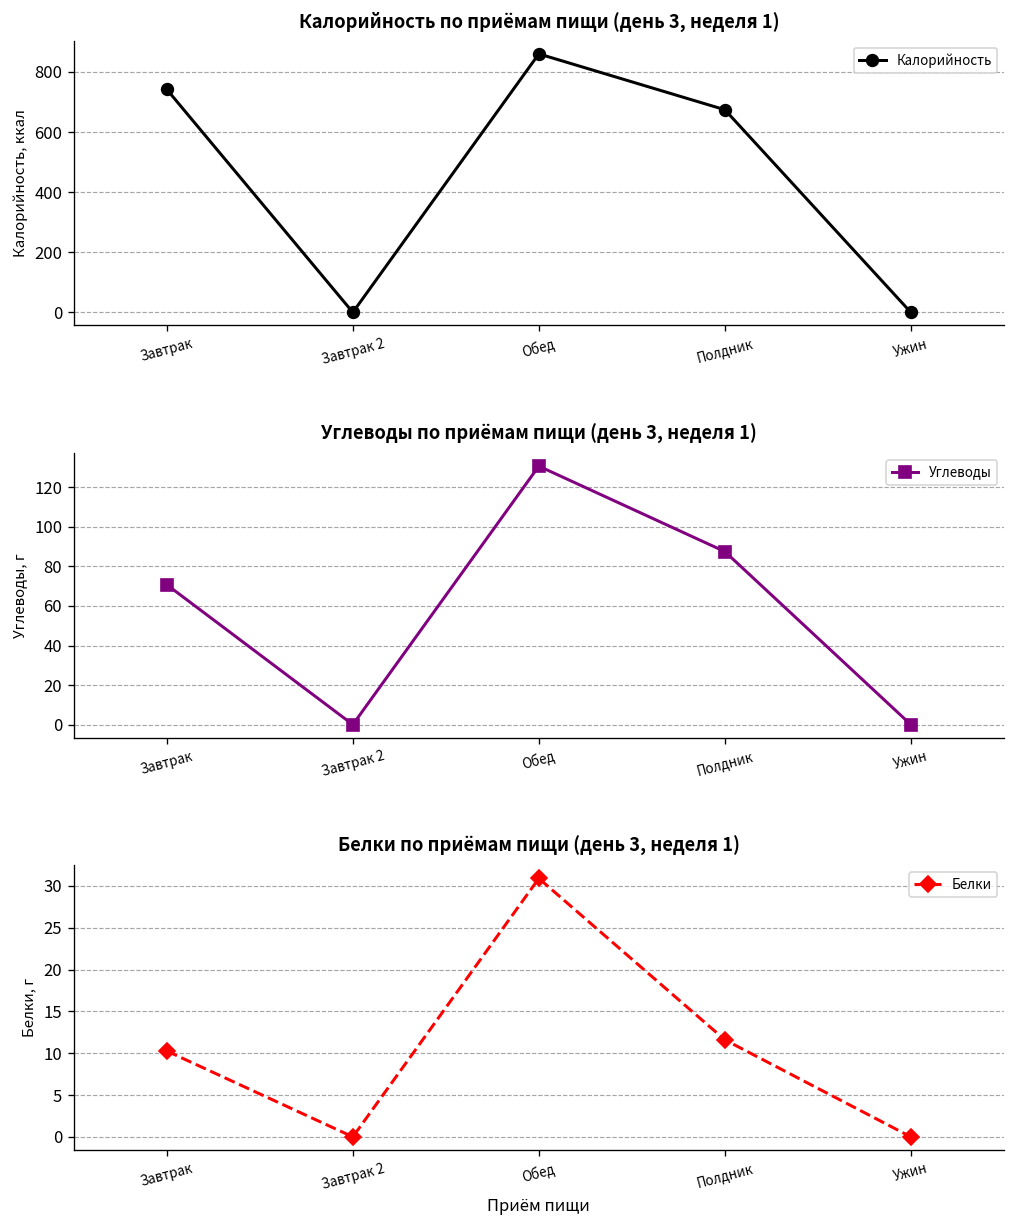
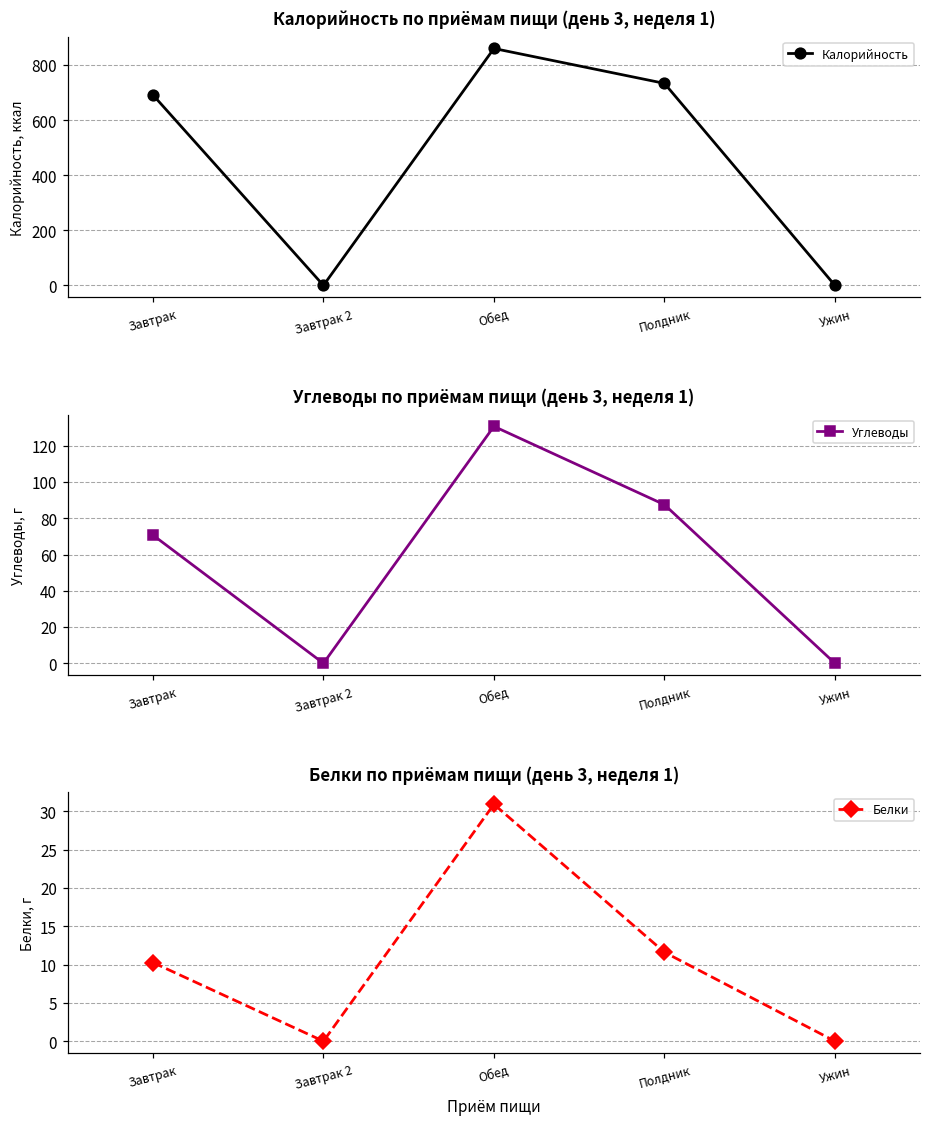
Калорийность по приёмам пищи (день 3, неделя 1), Завтрак: 740 -> 690
Калорийность по приёмам пищи (день 3, неделя 1), Полдник: 670 -> 730
